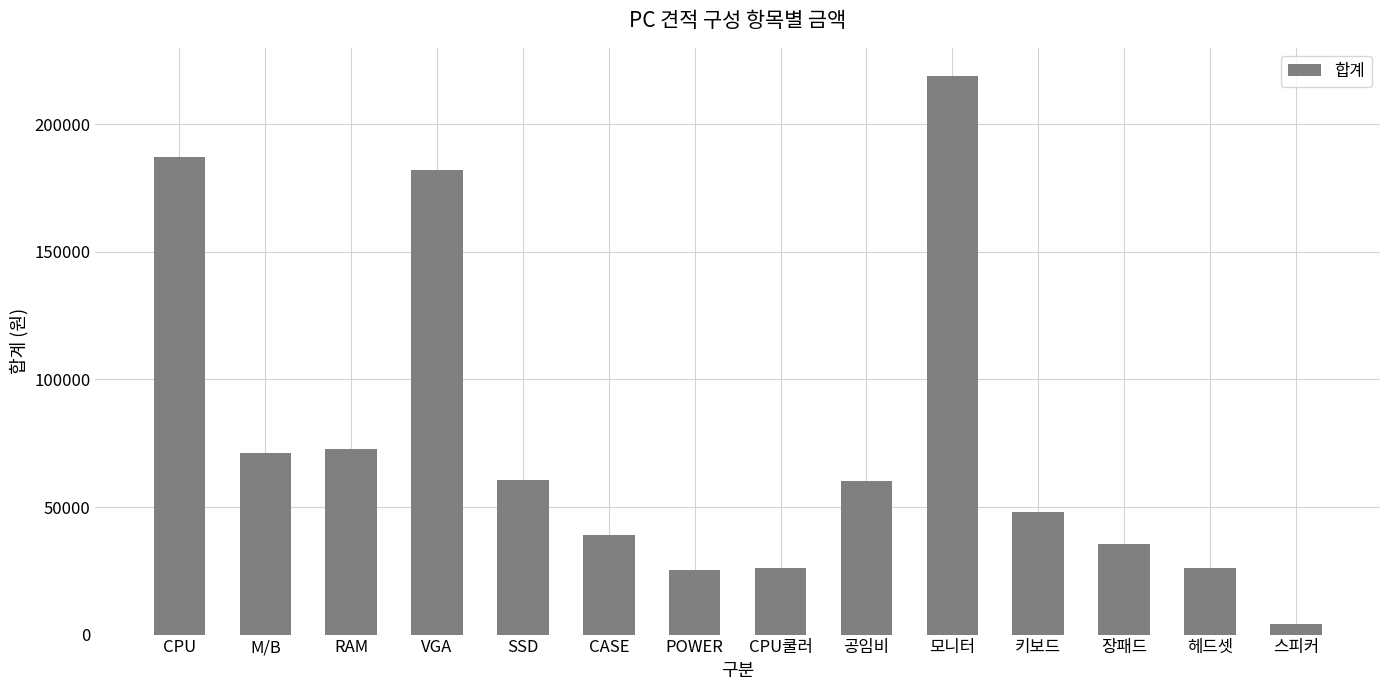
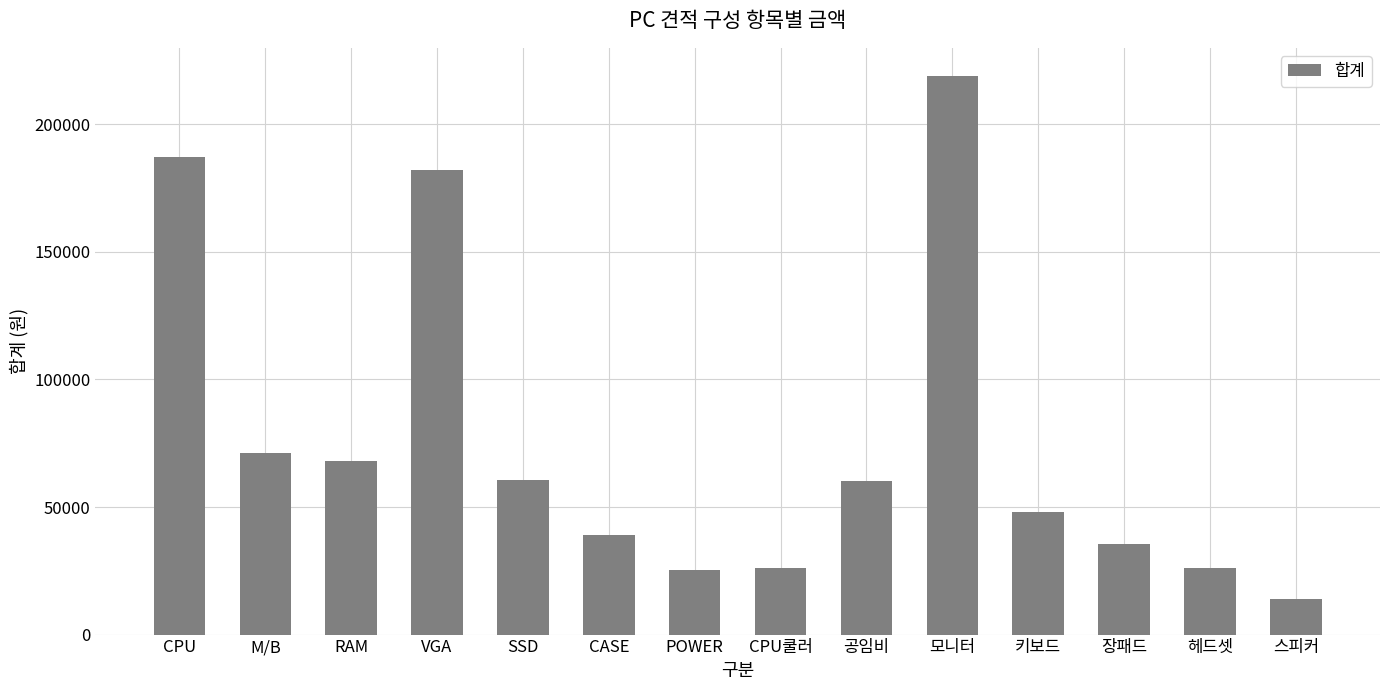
RAM: 73000 -> 68000
스피커: 4000 -> 14000
